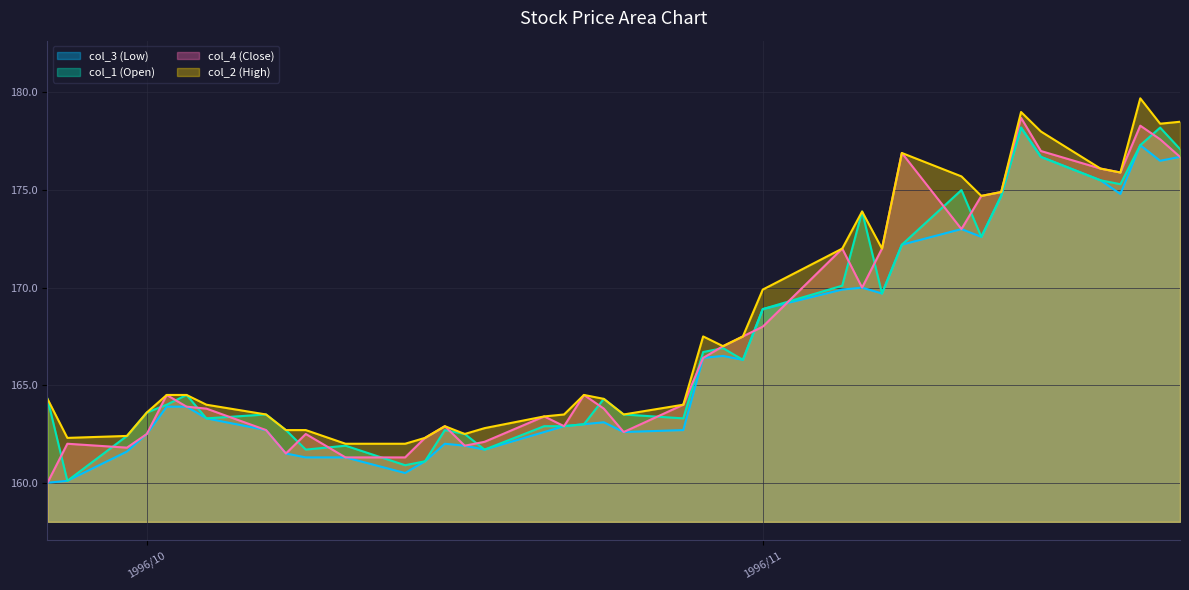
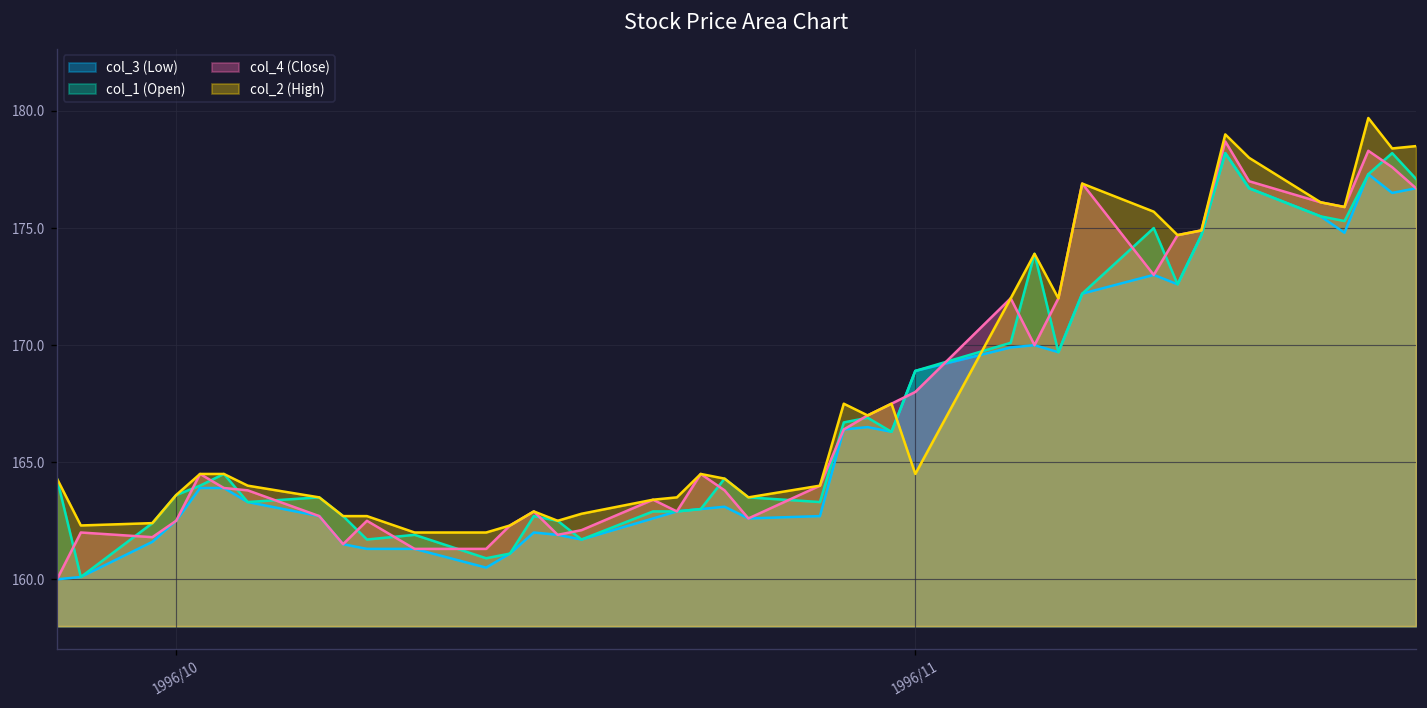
col_2 (High), 1996/11: 169.9 -> 164.5
